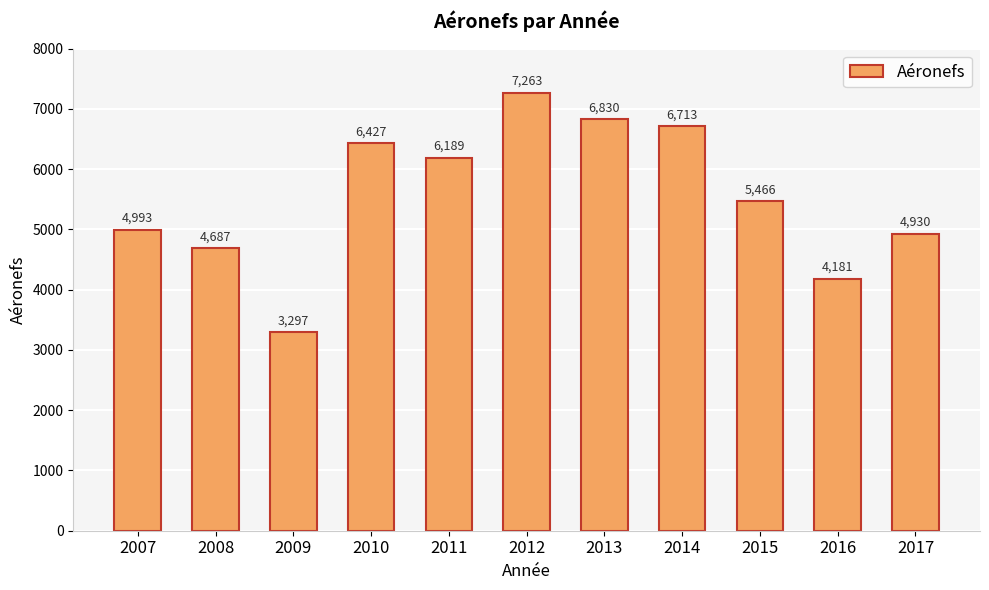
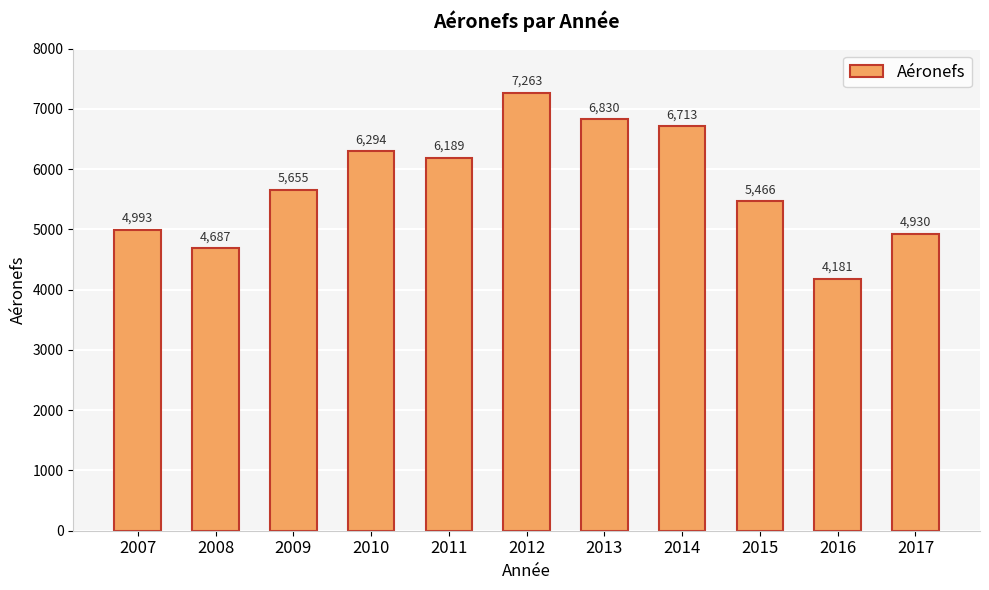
2009: 3,297 -> 5,655
2010: 6,427 -> 6,294
